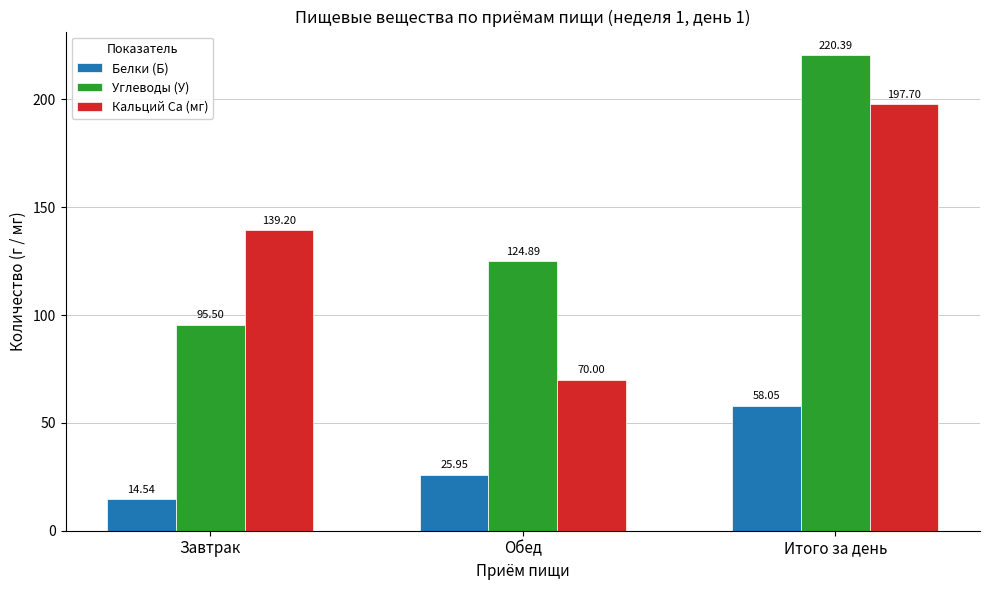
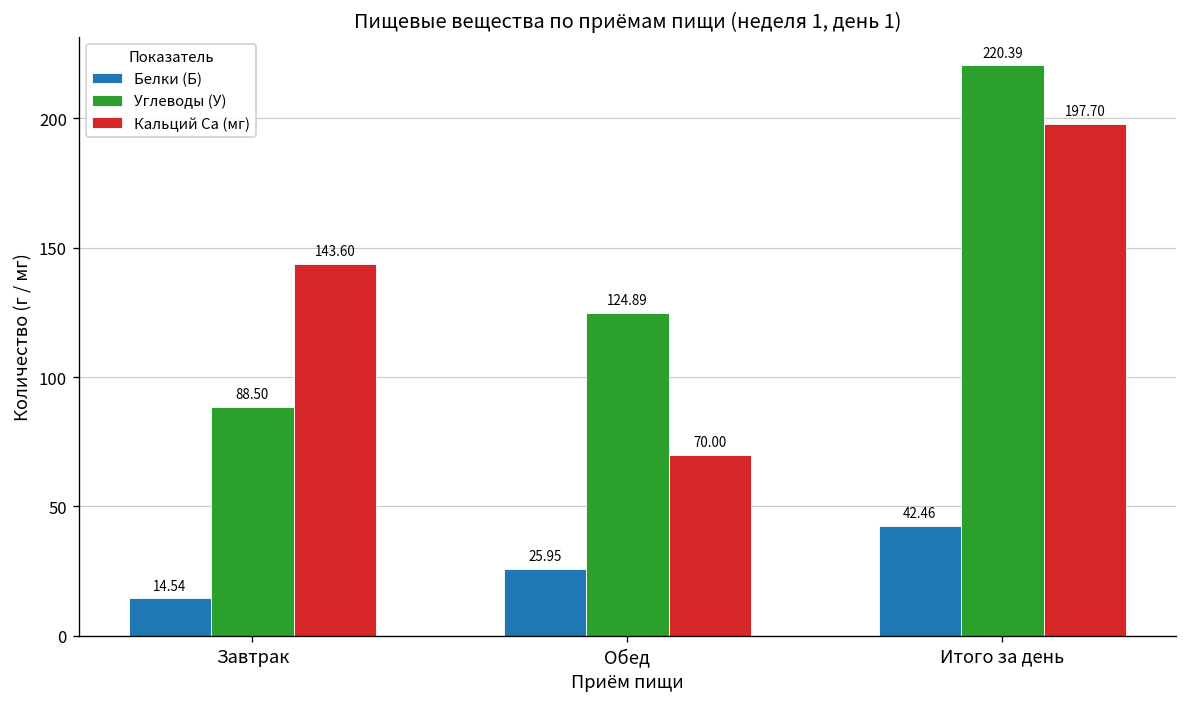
Углеводы (У), Завтрак: 95.50 -> 88.50
Кальций Ca (мг), Завтрак: 139.20 -> 143.60
Белки (Б), Итого за день: 58.05 -> 42.46
